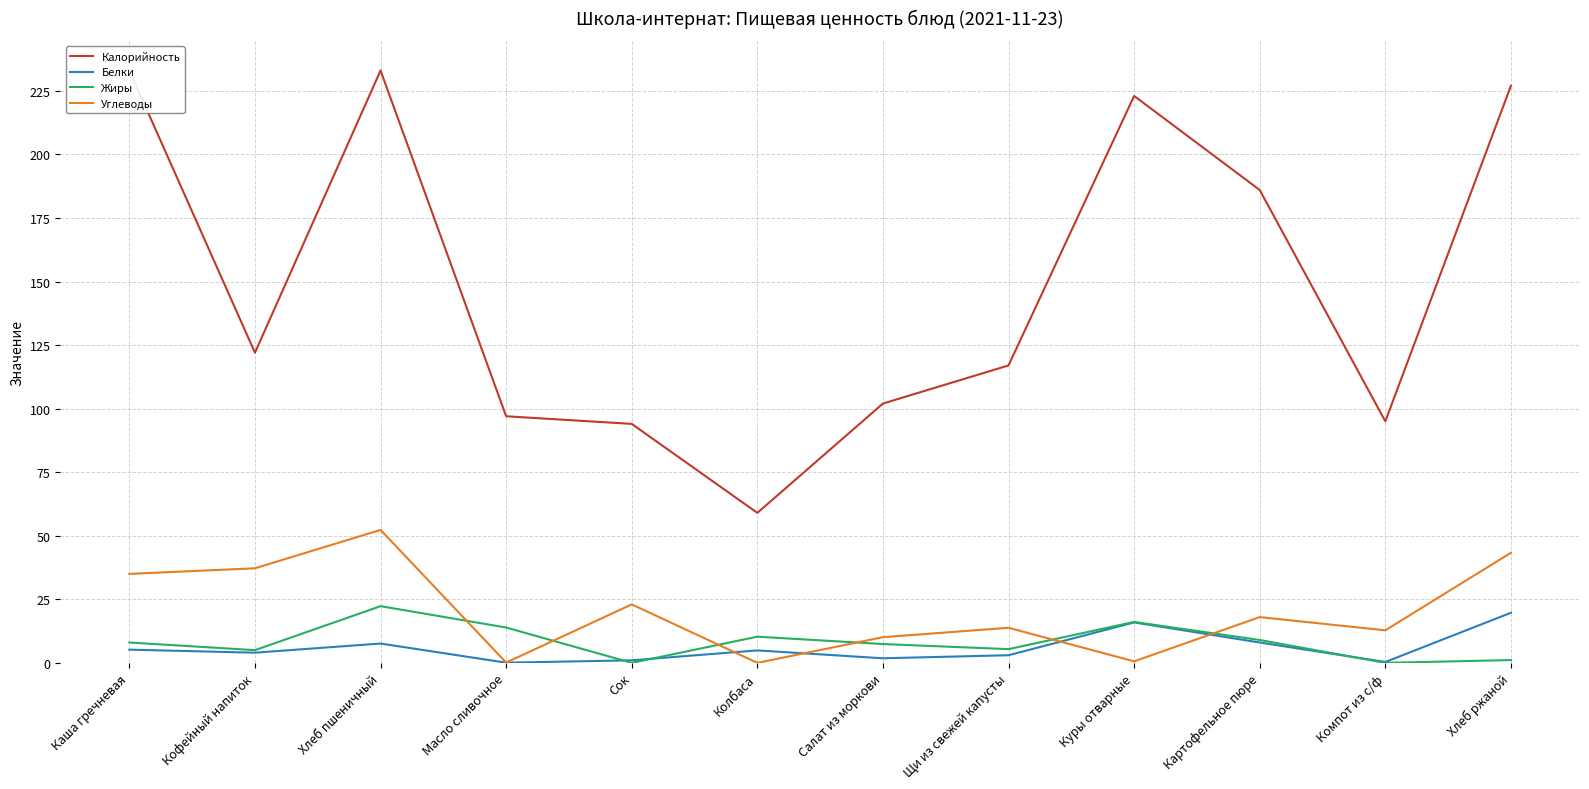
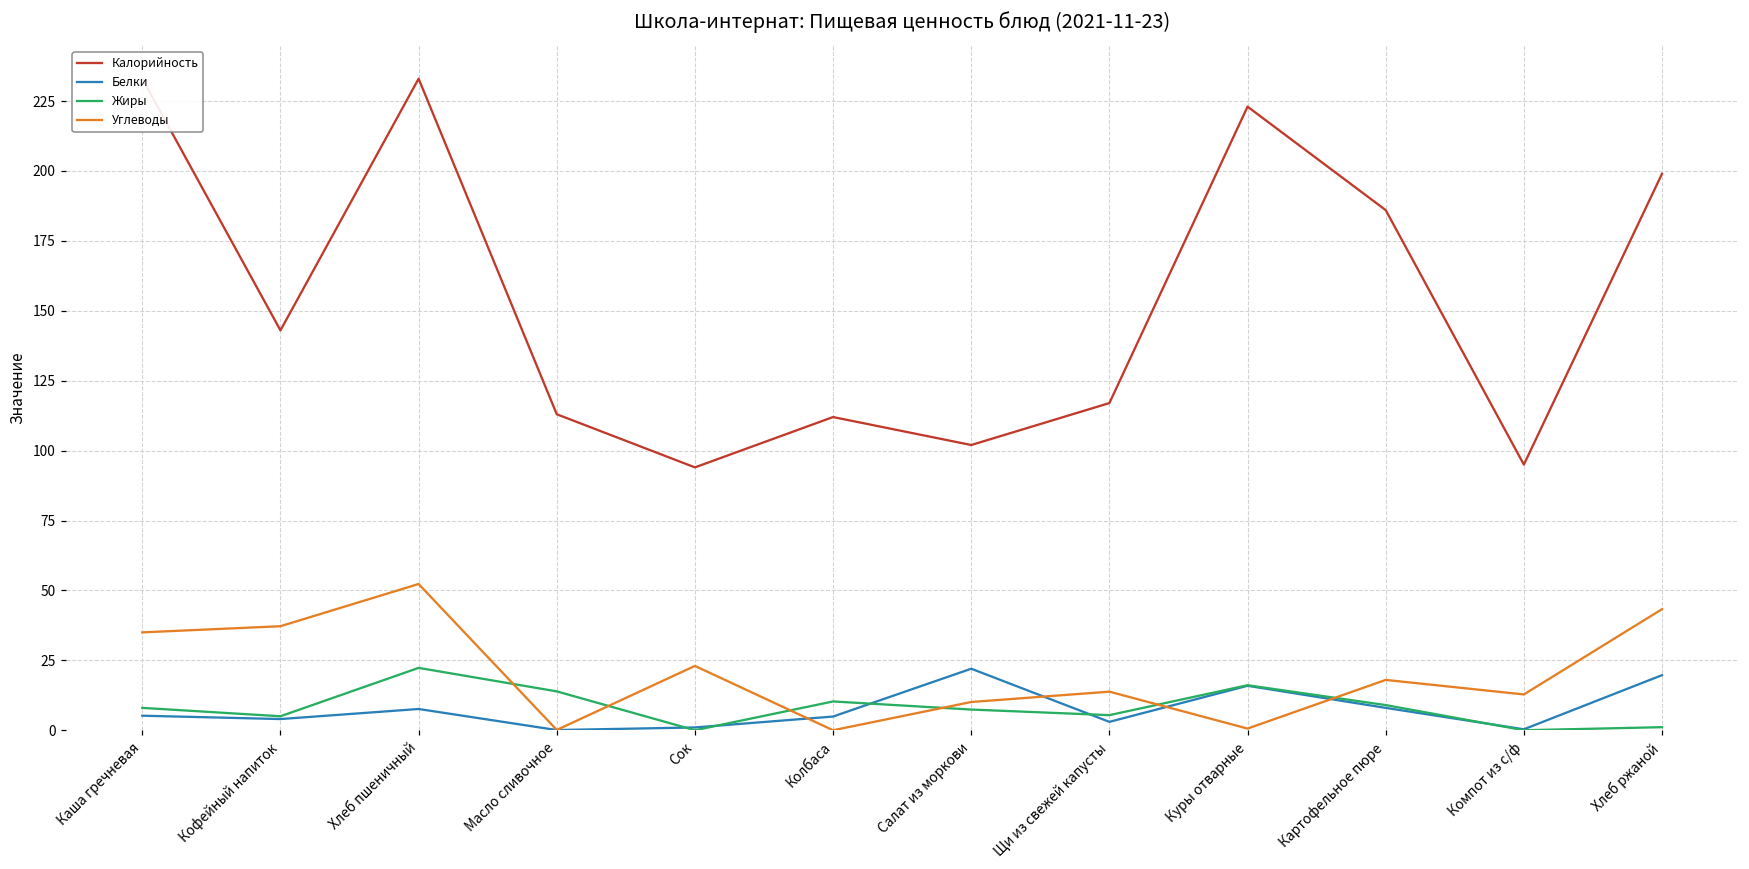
Калорийность, Кофейный напиток: 122 -> 143
Калорийность, Масло сливочное: 97 -> 113
Калорийность, Колбаса: 59 -> 112
Белки, Салат из моркови: 2 -> 22
Калорийность, Хлеб ржаной: 227 -> 199
